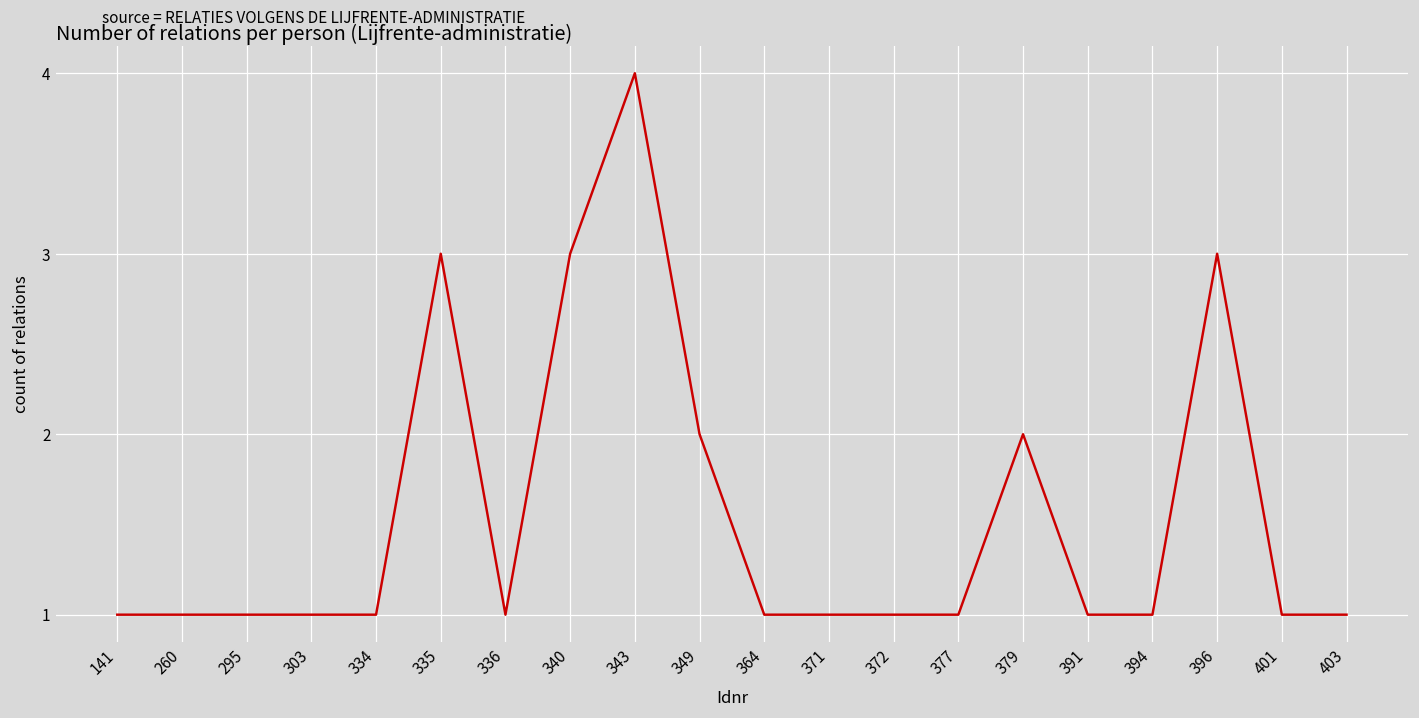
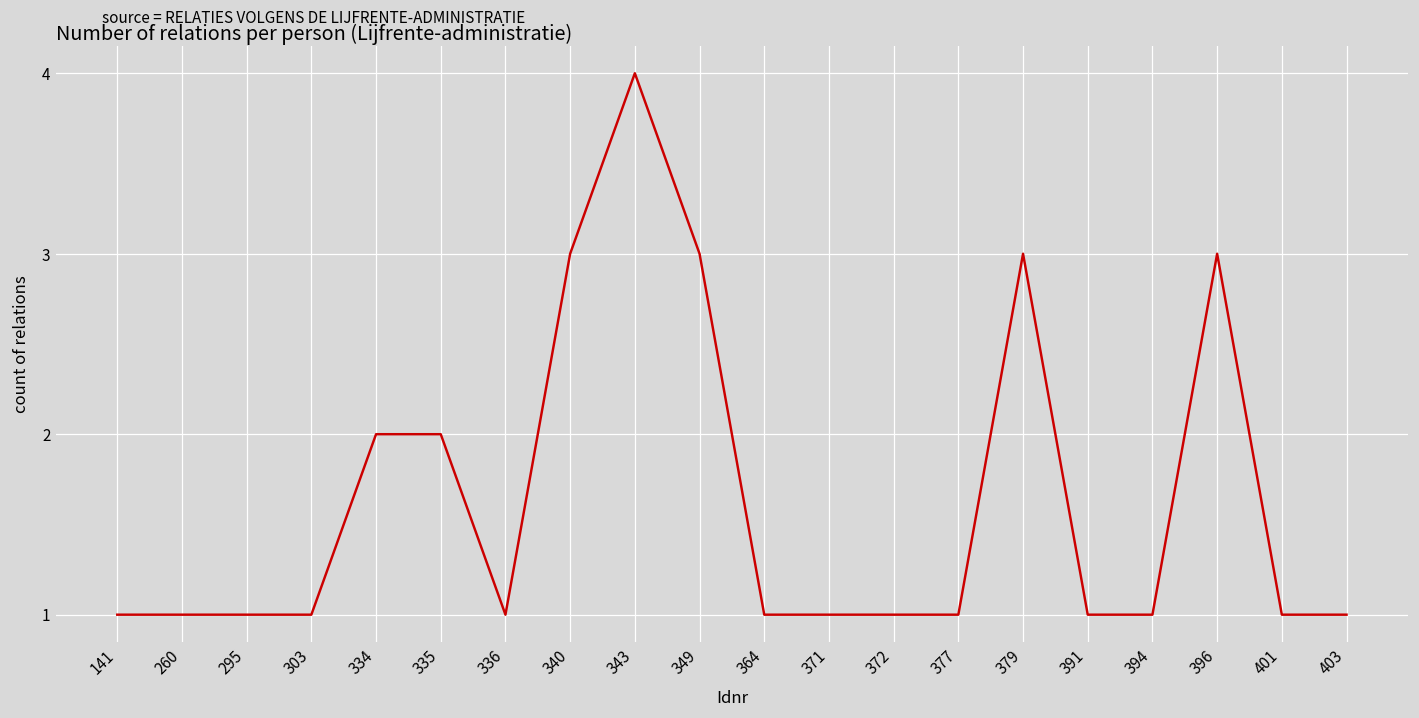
334: 1 -> 2
335: 3 -> 2
349: 2 -> 3
379: 2 -> 3
